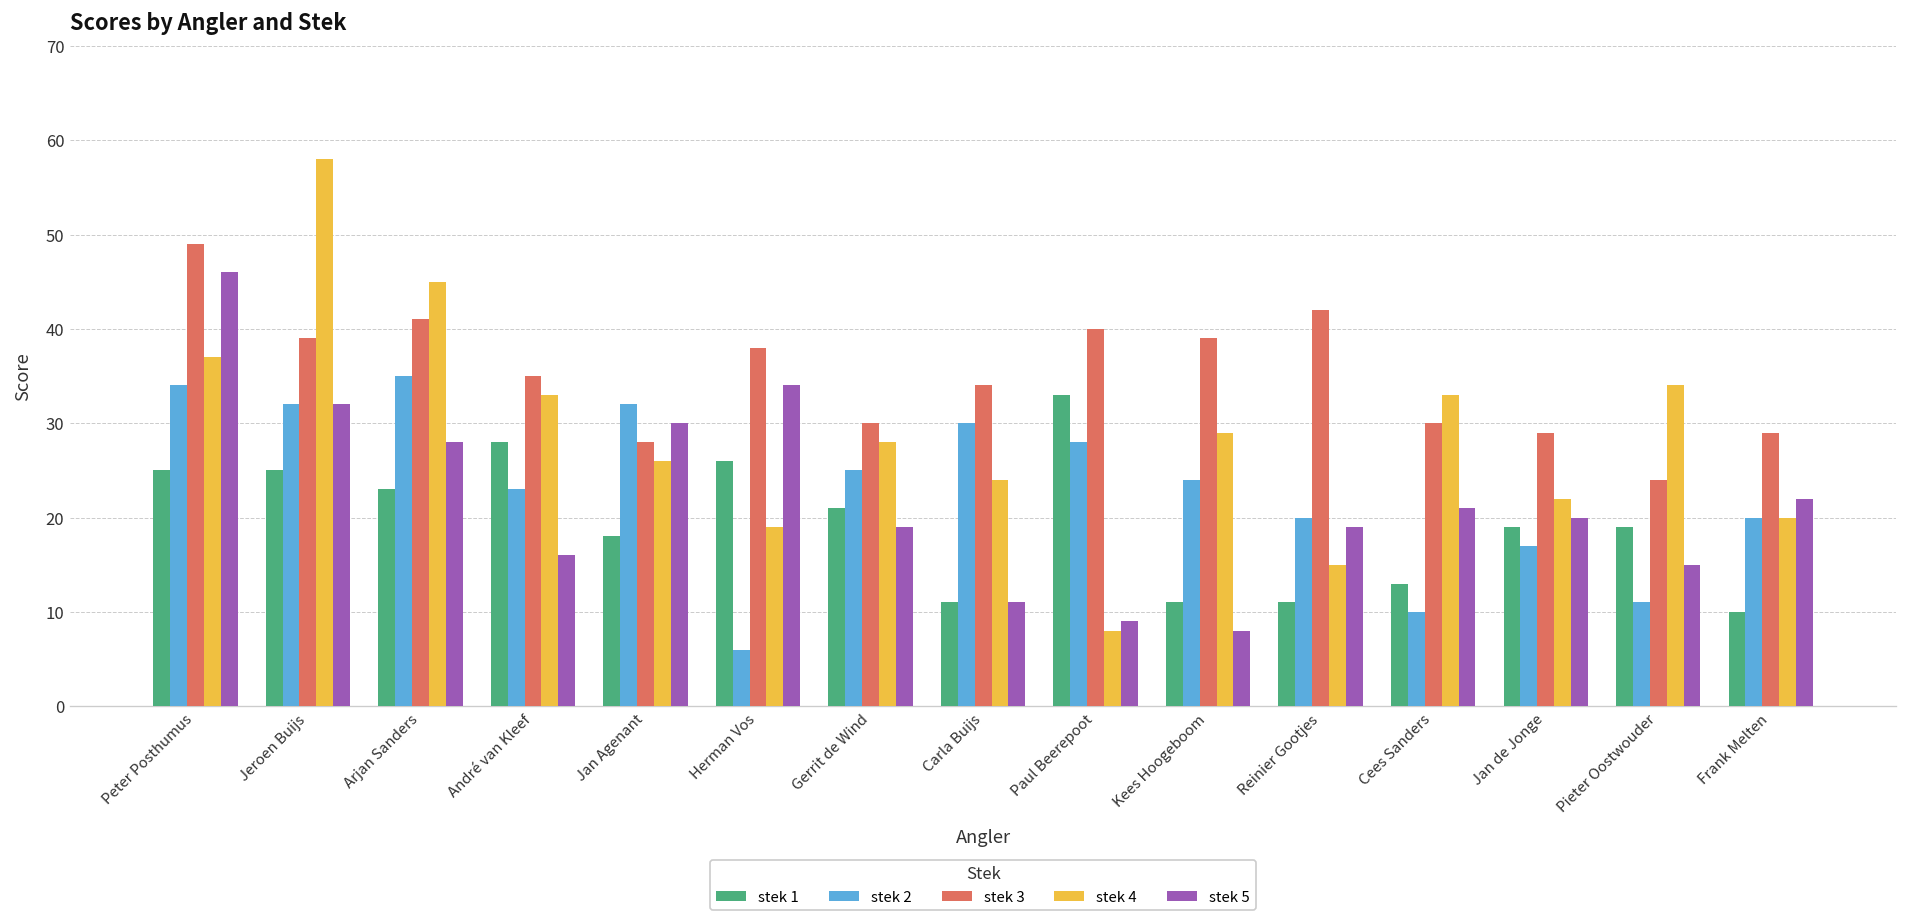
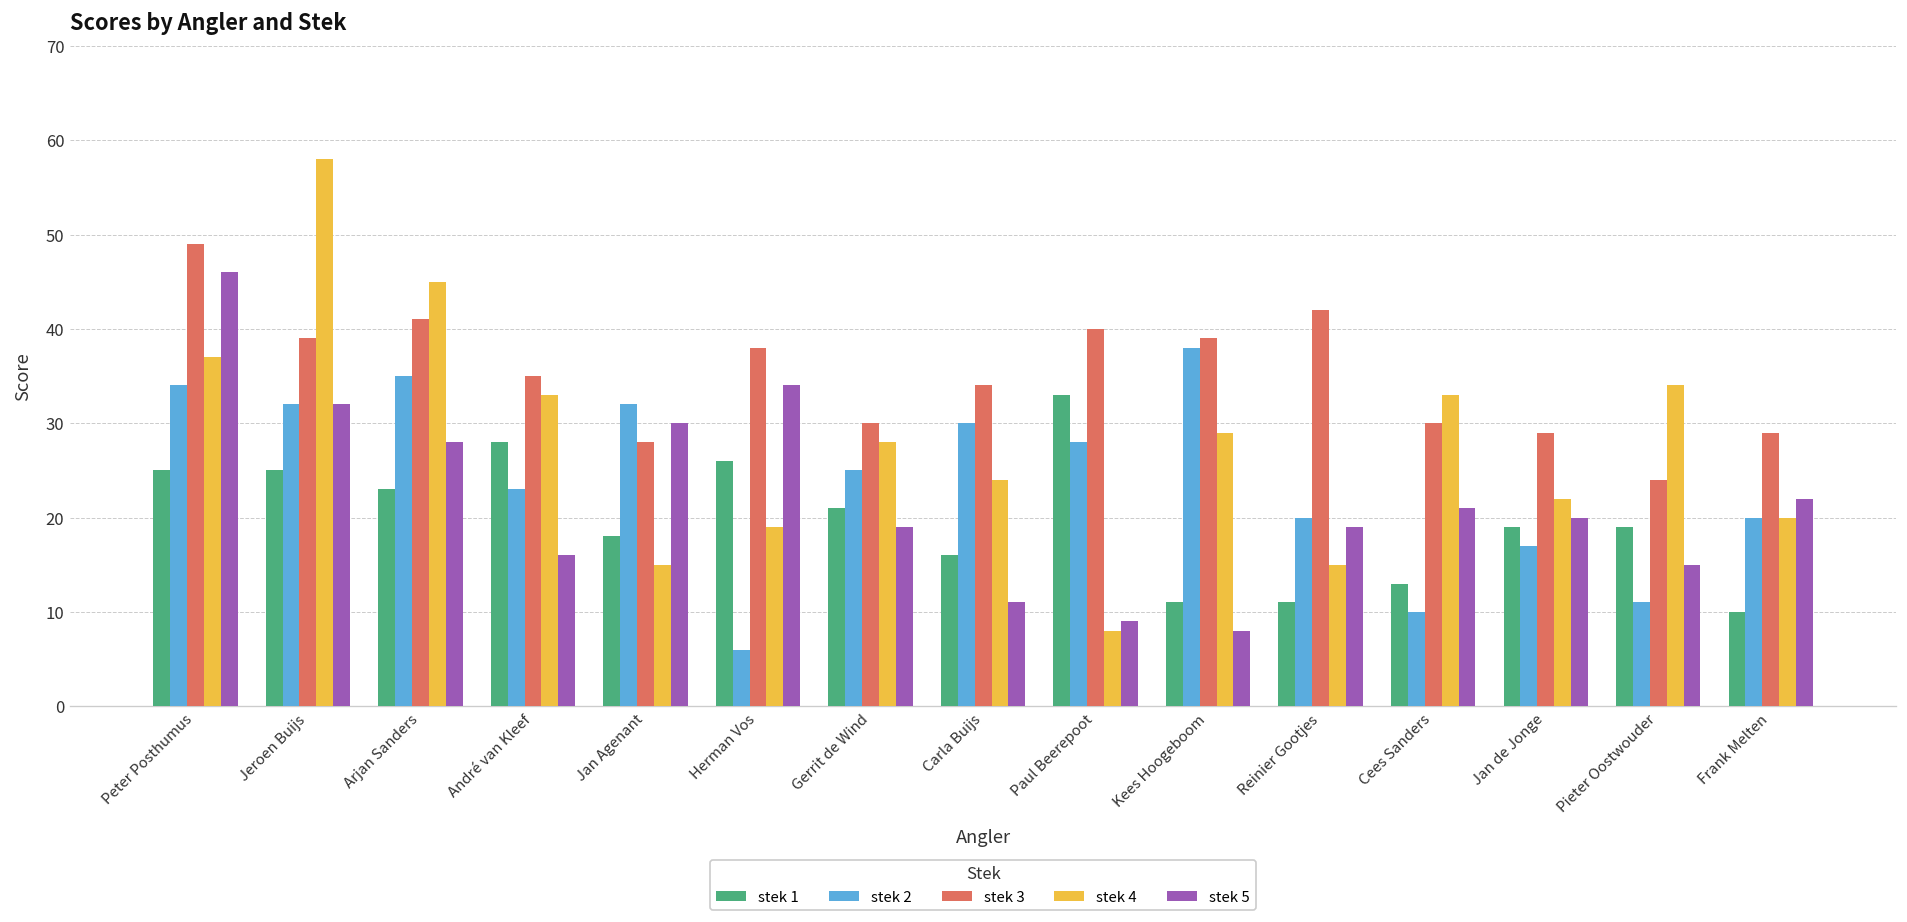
stek 4, Jan Agenant: 26 -> 15
stek 1, Carla Buijs: 11 -> 16
stek 2, Kees Hoogeboom: 24 -> 38
